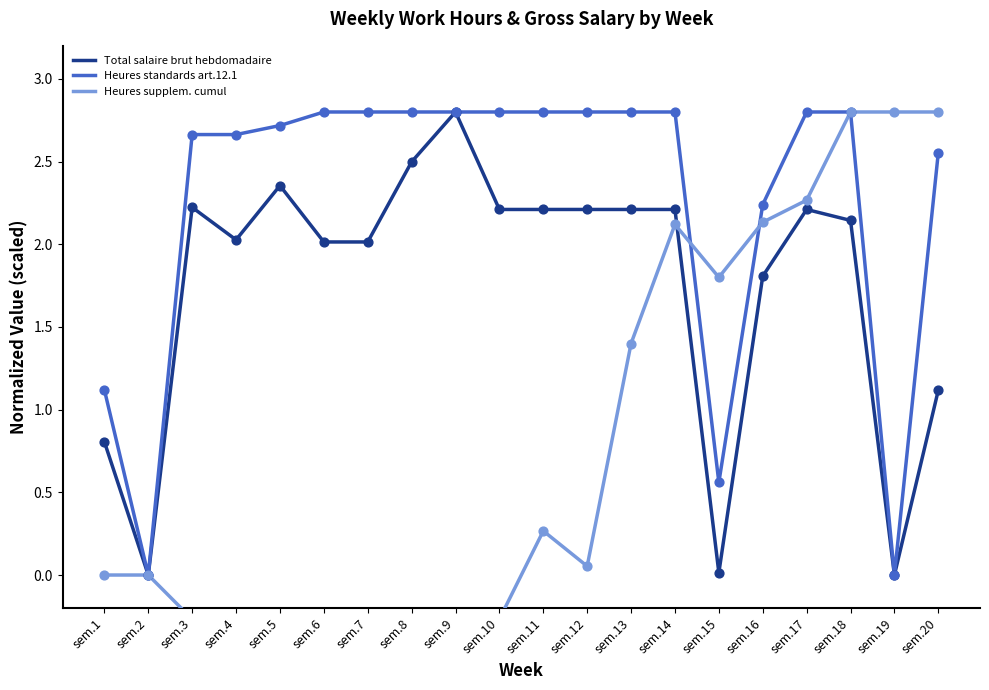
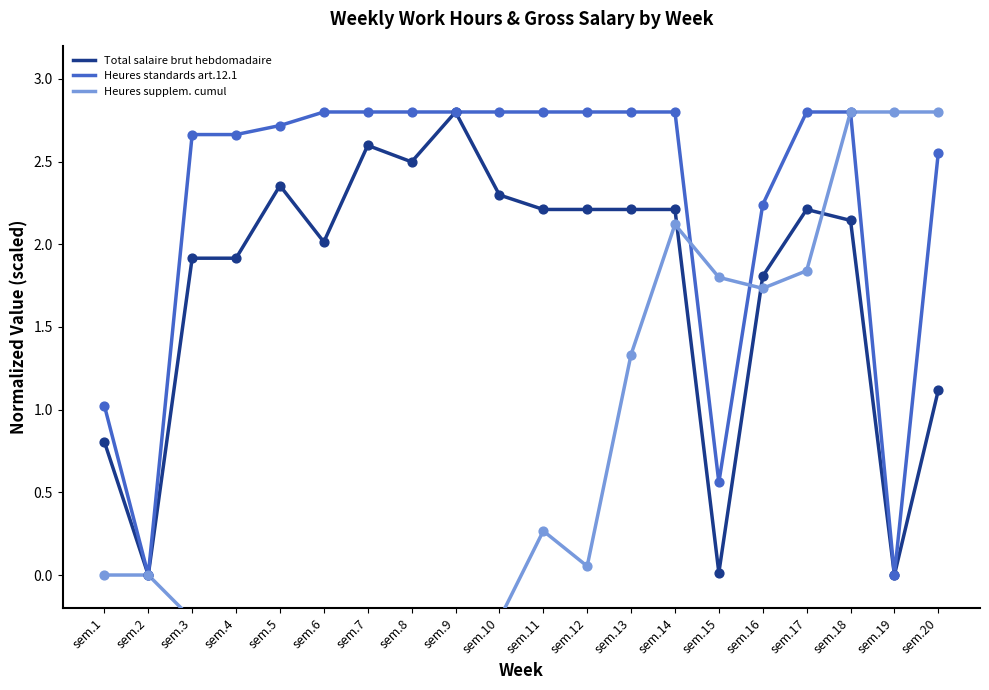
Heures standards art.12.1, sem.1: 1.12 -> 1.02
Total salaire brut hebdomadaire, sem.3: 2.22 -> 1.92
Total salaire brut hebdomadaire, sem.4: 2.03 -> 1.92
Total salaire brut hebdomadaire, sem.7: 2.01 -> 2.60
Total salaire brut hebdomadaire, sem.10: 2.21 -> 2.30
Heures supplem. cumul, sem.13: 1.40 -> 1.33
Heures supplem. cumul, sem.16: 2.13 -> 1.73
Heures supplem. cumul, sem.17: 2.27 -> 1.84
